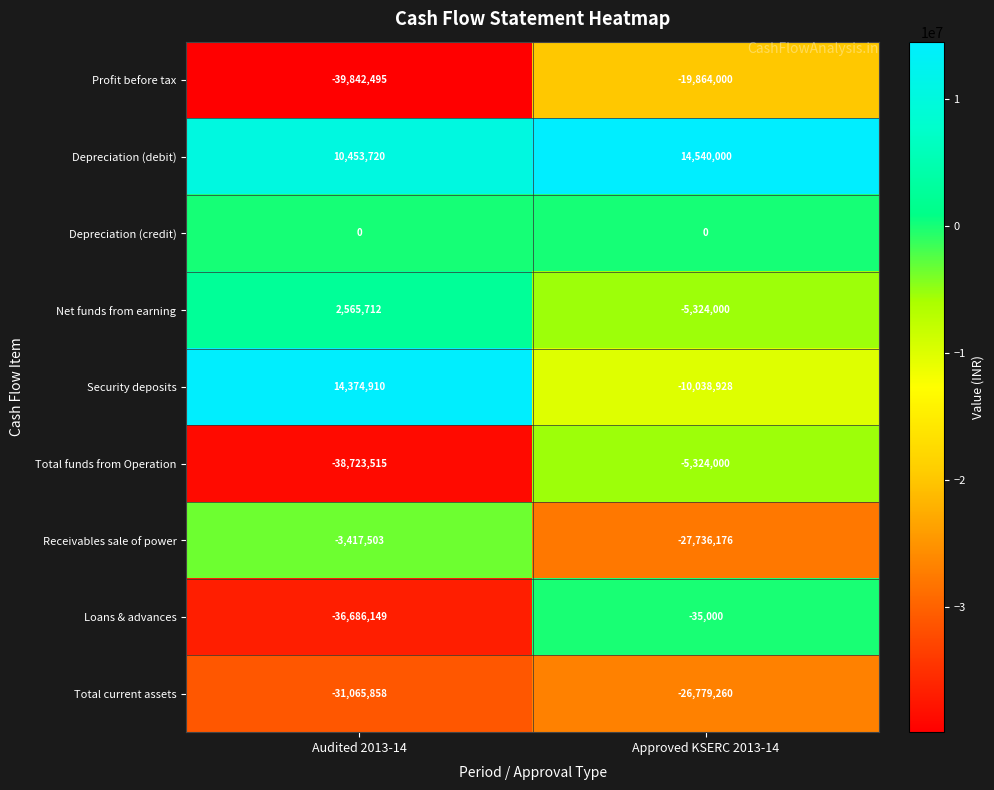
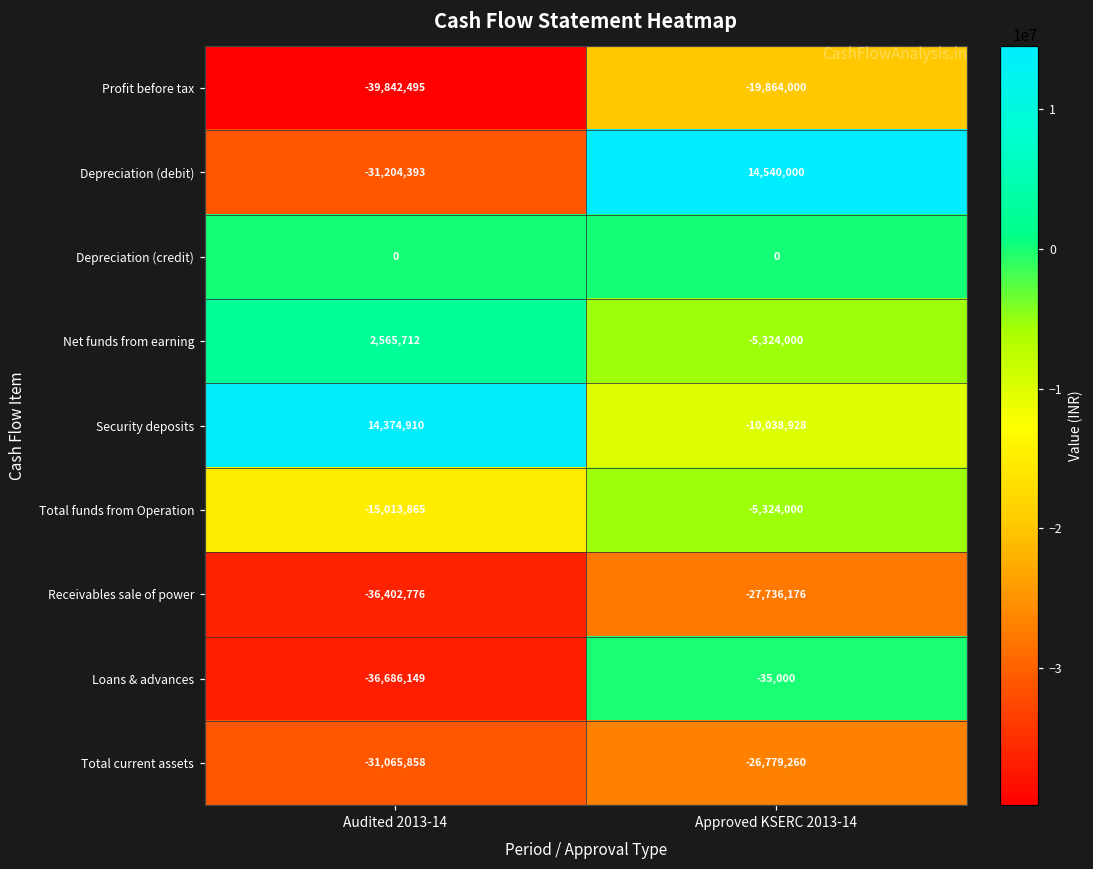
Depreciation (debit), Audited 2013-14: 10,453,720 -> -31,204,393
Total funds from Operation, Audited 2013-14: -38,723,515 -> -15,013,865
Receivables sale of power, Audited 2013-14: -3,417,503 -> -36,402,776
